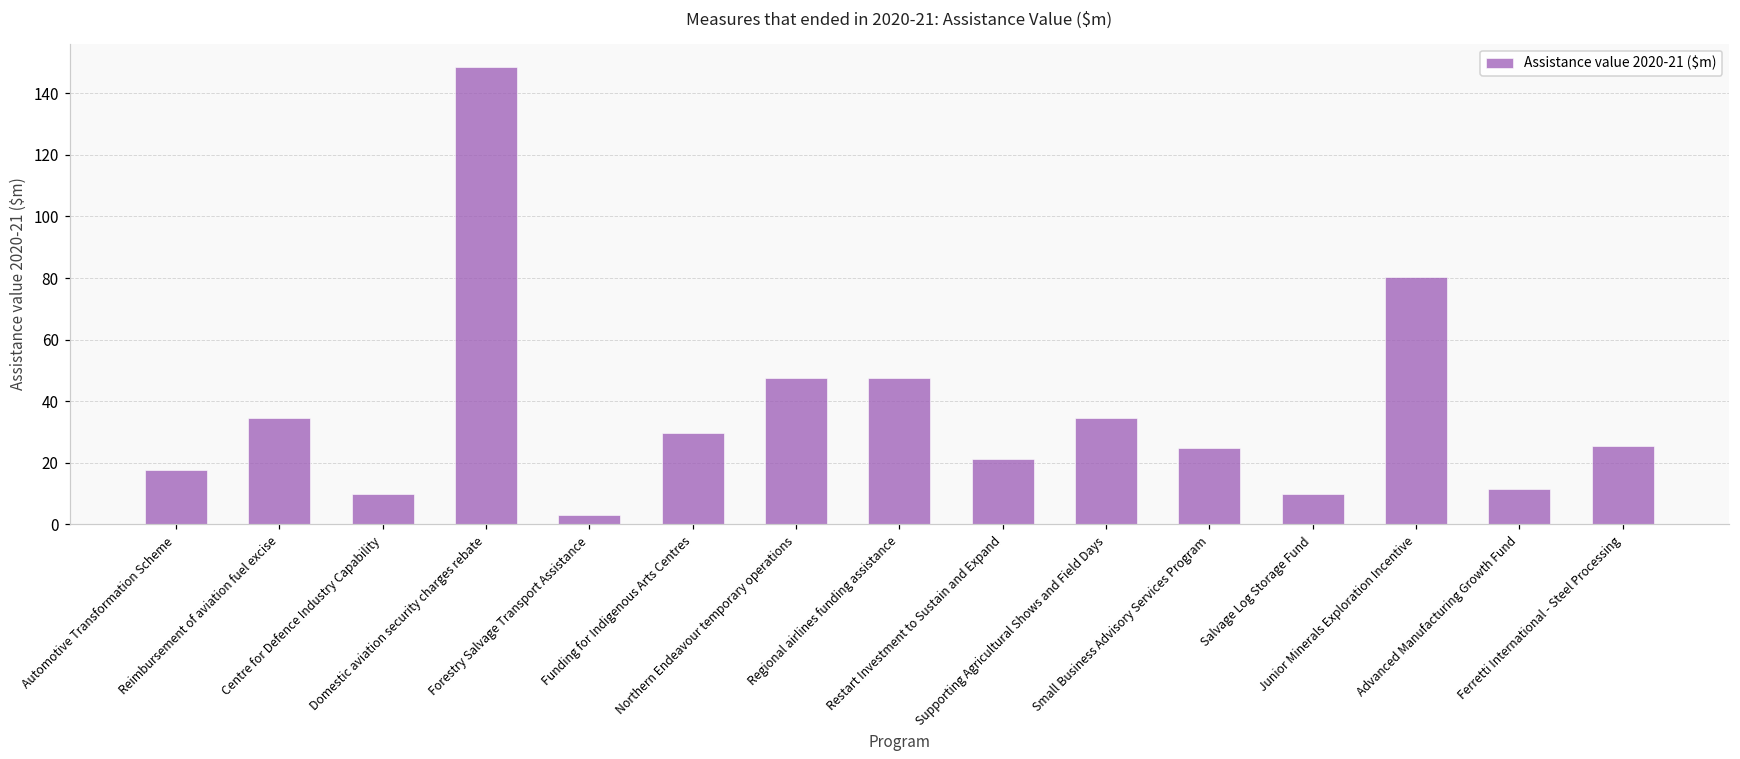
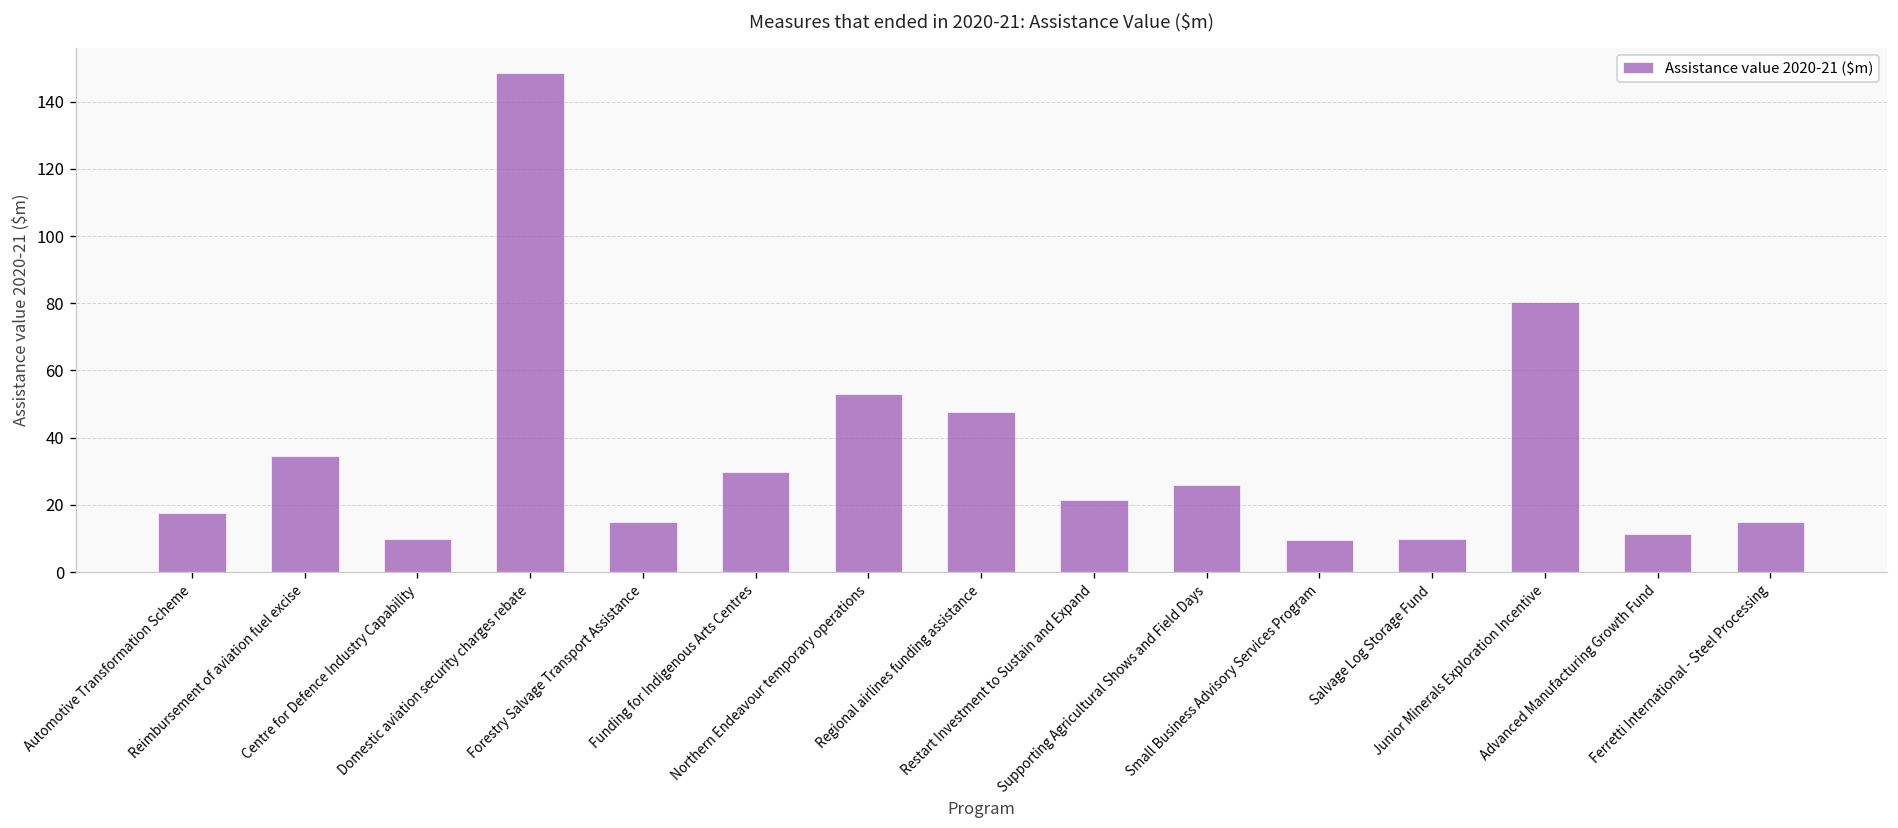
Forestry Salvage Transport Assistance: 3 -> 15
Northern Endeavour temporary operations: 47 -> 53
Supporting Agricultural Shows and Field Days: 35 -> 26
Small Business Advisory Services Program: 25 -> 10
Ferretti International - Steel Processing: 25 -> 15
